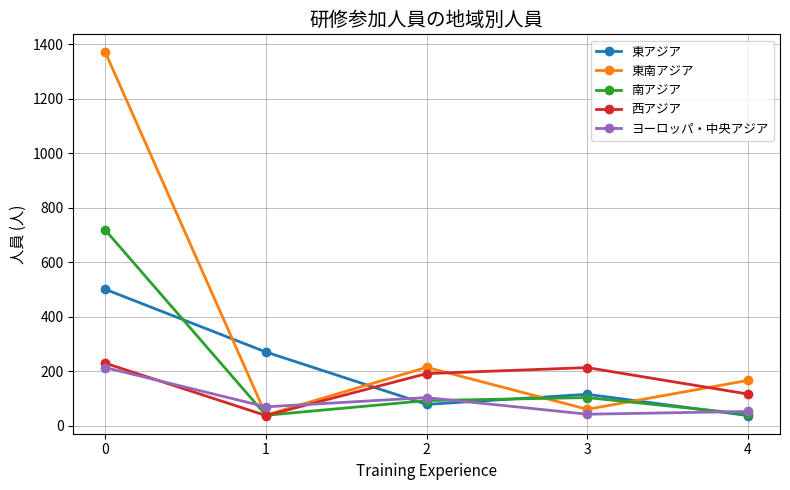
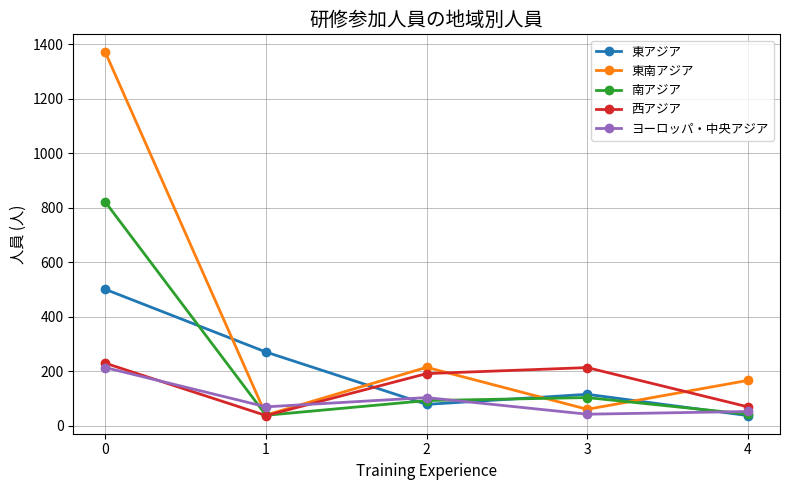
南アジア, 0: 720 -> 820
西アジア, 4: 120 -> 70
